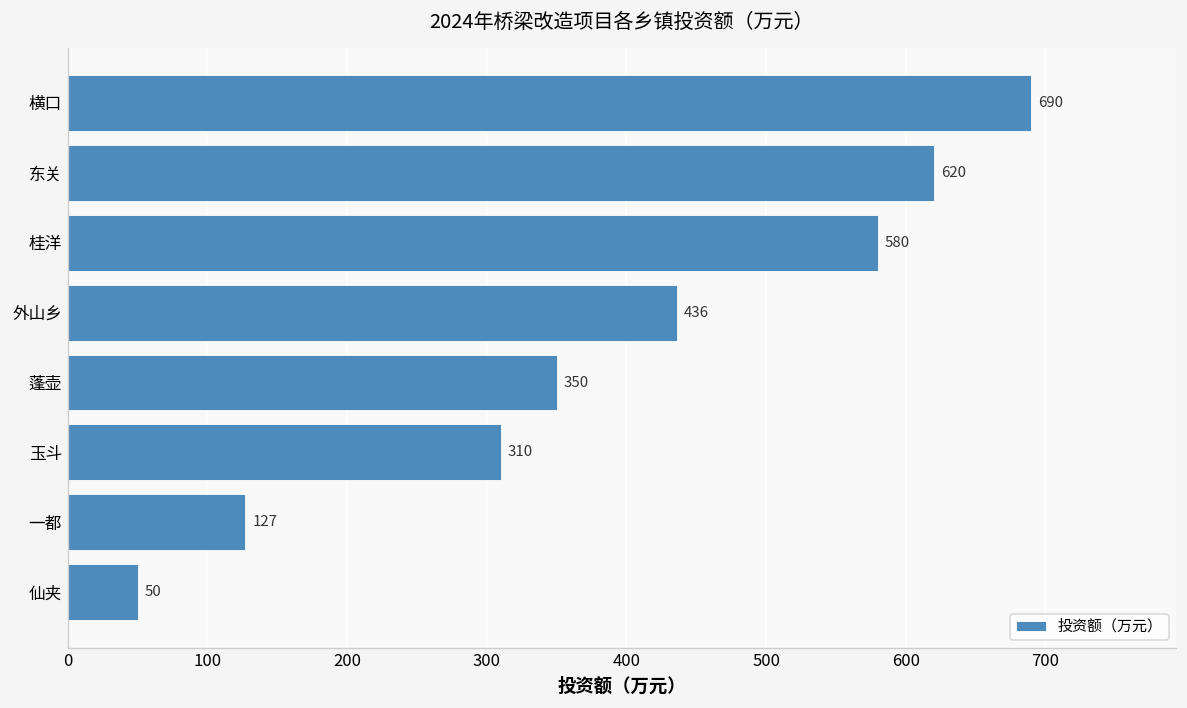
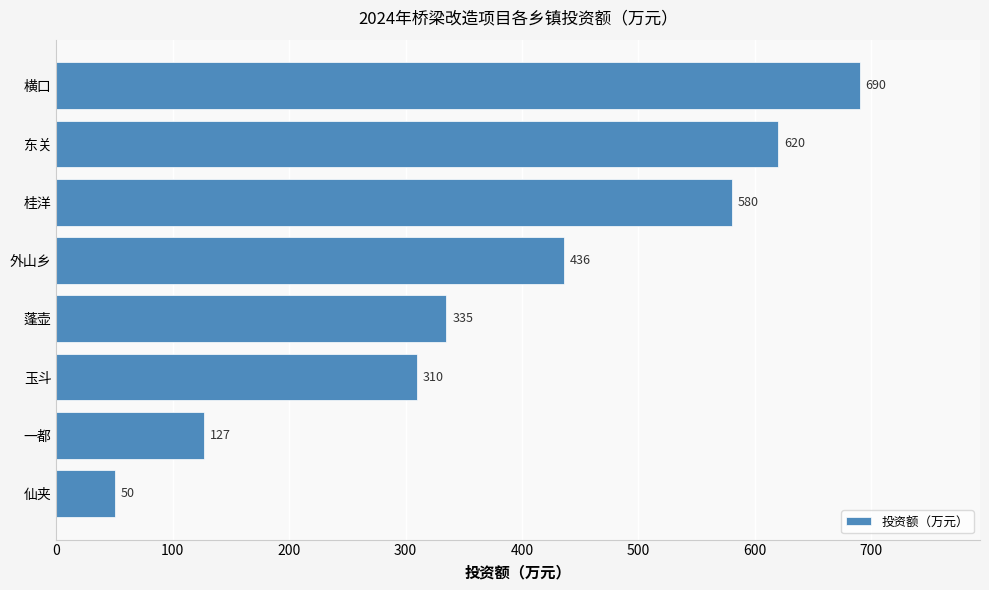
蓬壶: 350 -> 335
